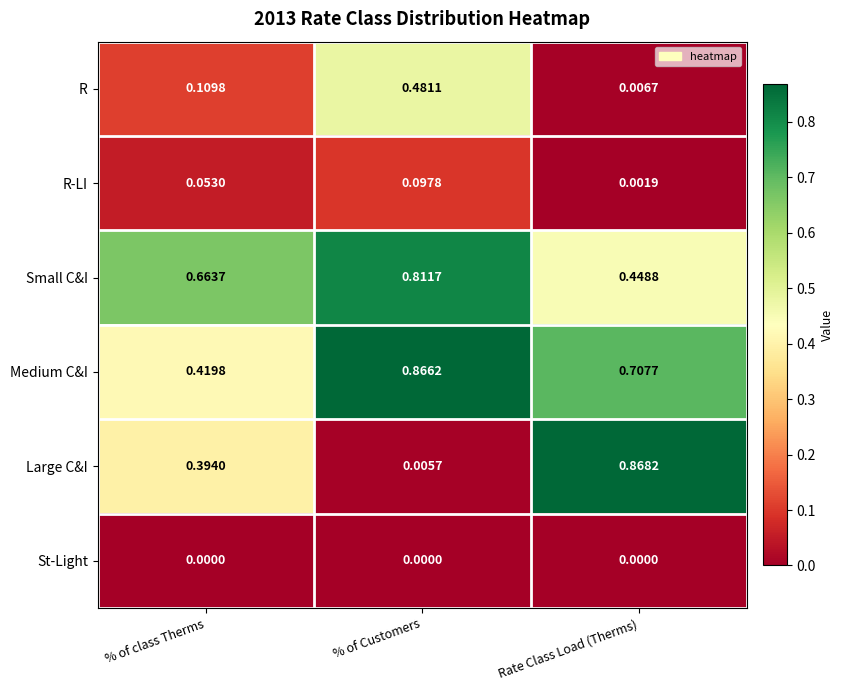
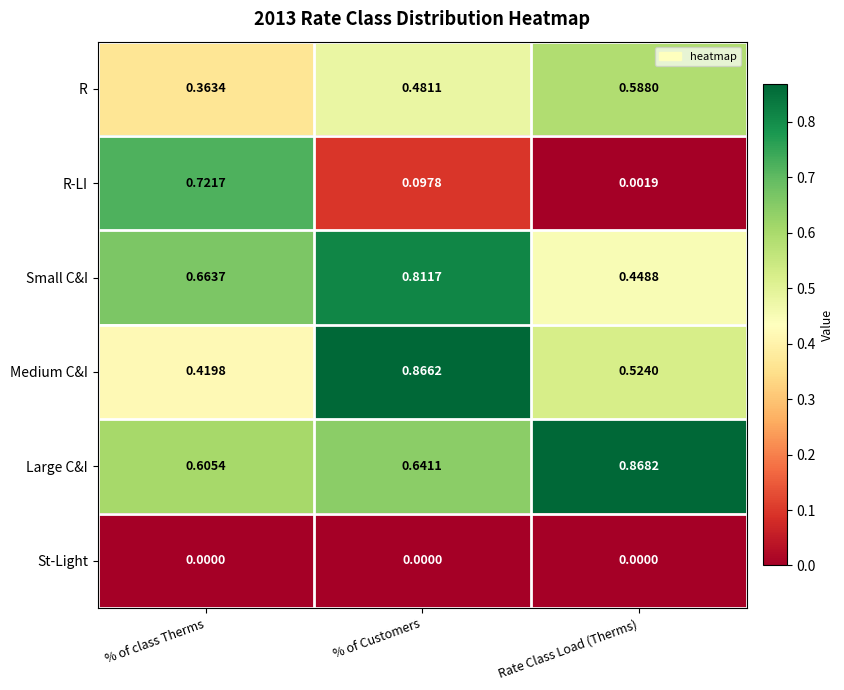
R, % of class Therms: 0.1098 -> 0.3634
R, Rate Class Load (Therms): 0.0067 -> 0.5880
R-LI, % of class Therms: 0.0530 -> 0.7217
Medium C&I, Rate Class Load (Therms): 0.7077 -> 0.5240
Large C&I, % of class Therms: 0.3940 -> 0.6054
Large C&I, % of Customers: 0.0057 -> 0.6411
